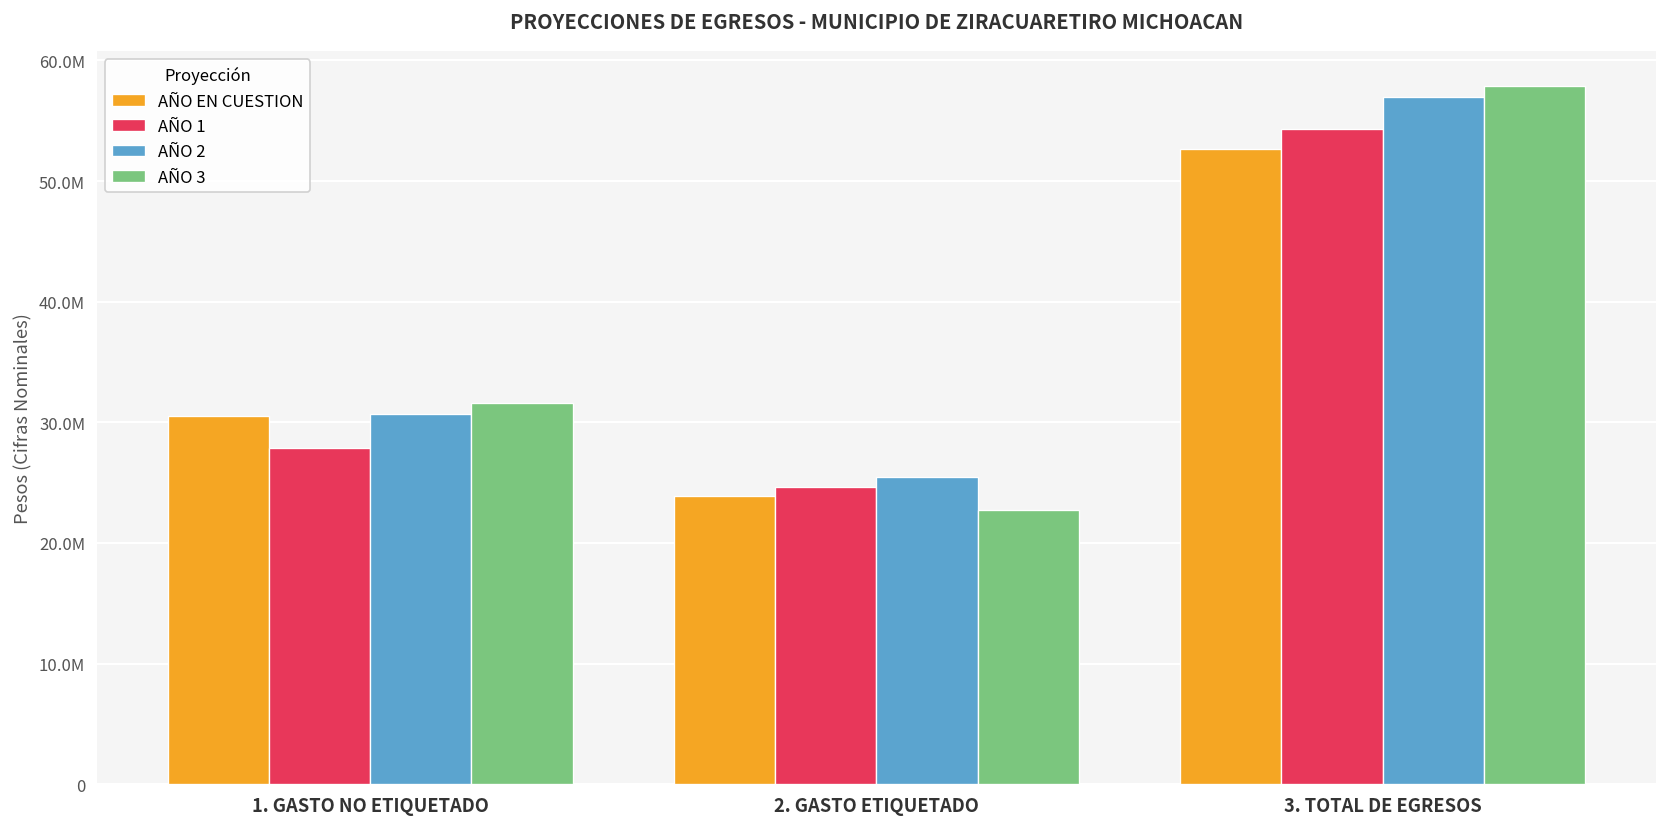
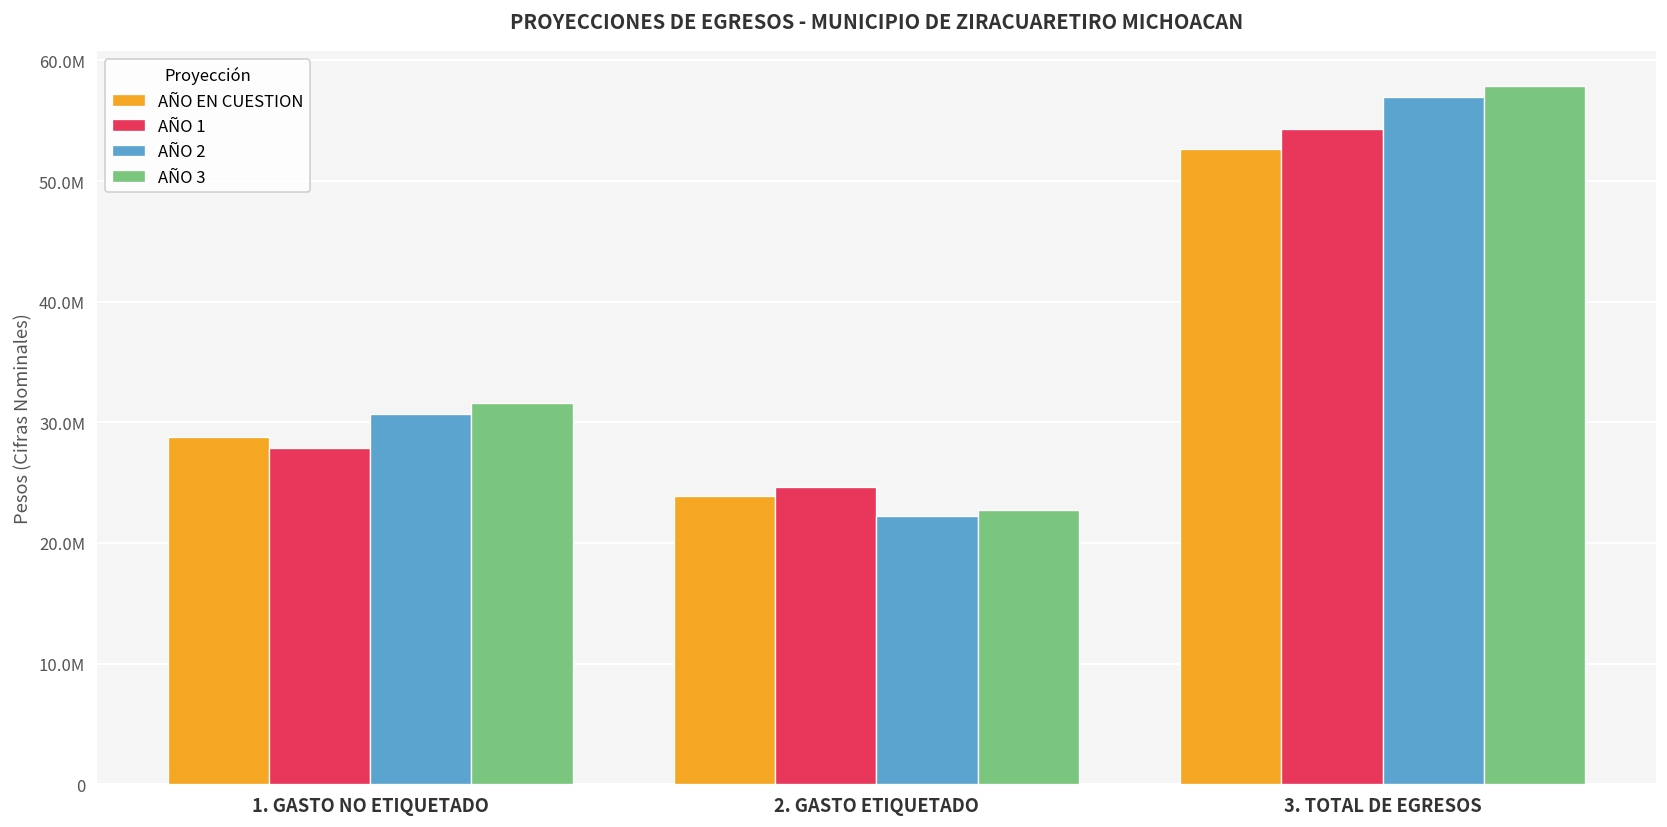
AÑO EN CUESTION, 1. GASTO NO ETIQUETADO: 30500000 -> 28800000
AÑO 2, 2. GASTO ETIQUETADO: 25400000 -> 22200000
